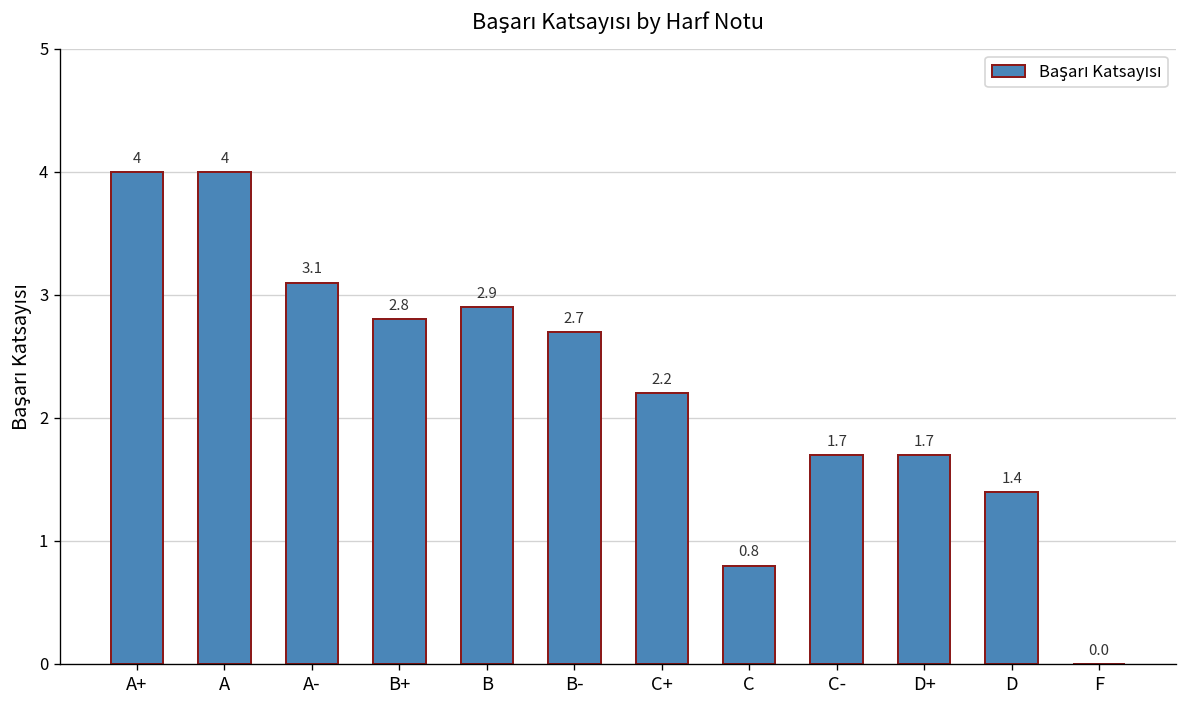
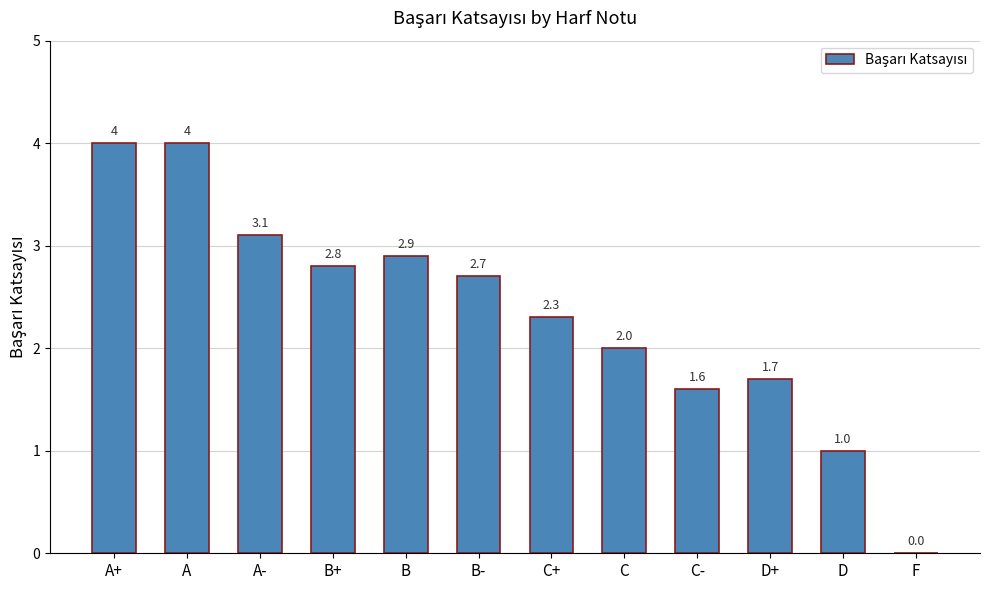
C+: 2.2 -> 2.3
C: 0.8 -> 2.0
C-: 1.7 -> 1.6
D: 1.4 -> 1.0
